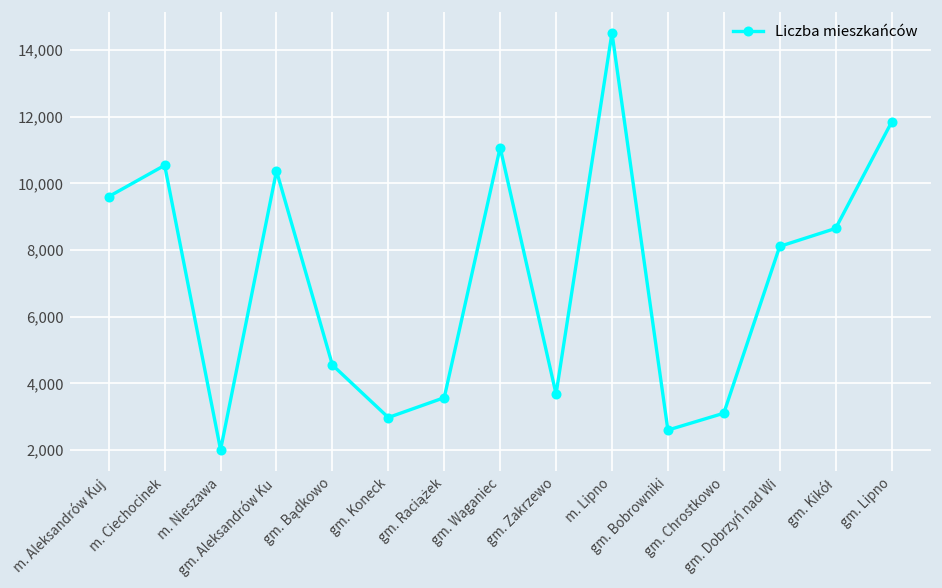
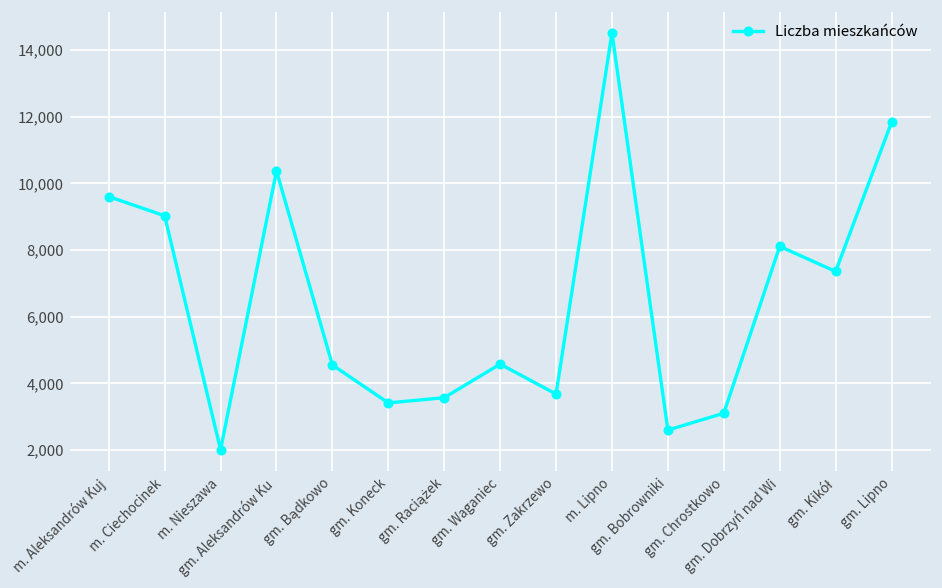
m. Ciechocinek: 10,500 -> 9,000
gm. Koneck: 3,000 -> 3,400
gm. Waganiec: 11,100 -> 4,600
gm. Kikół: 8,600 -> 7,400
